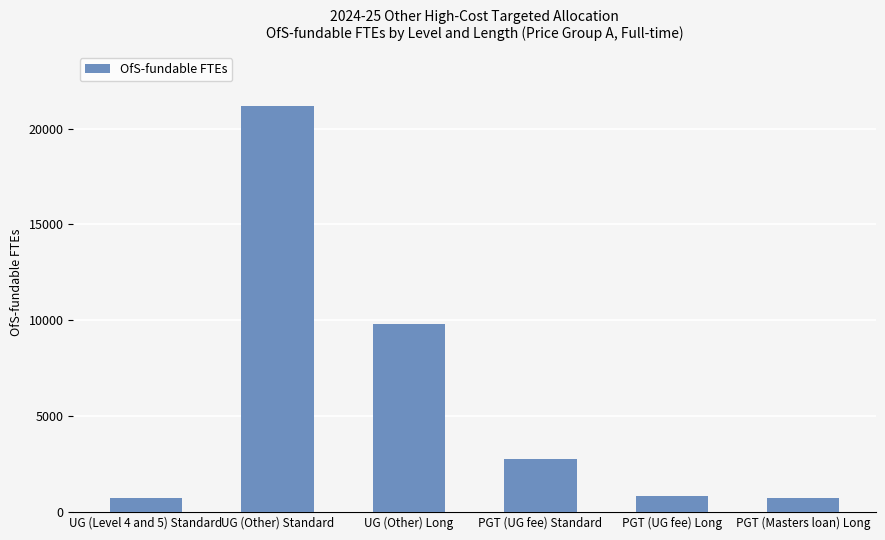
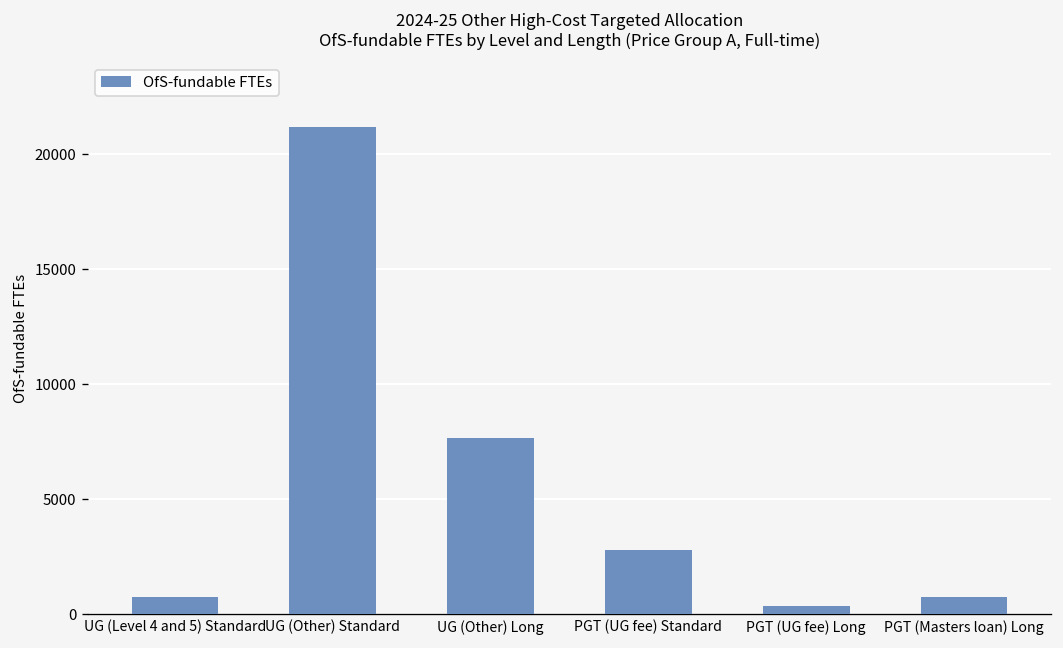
UG (Other) Long: 9800 -> 7700
PGT (UG fee) Long: 800 -> 400
